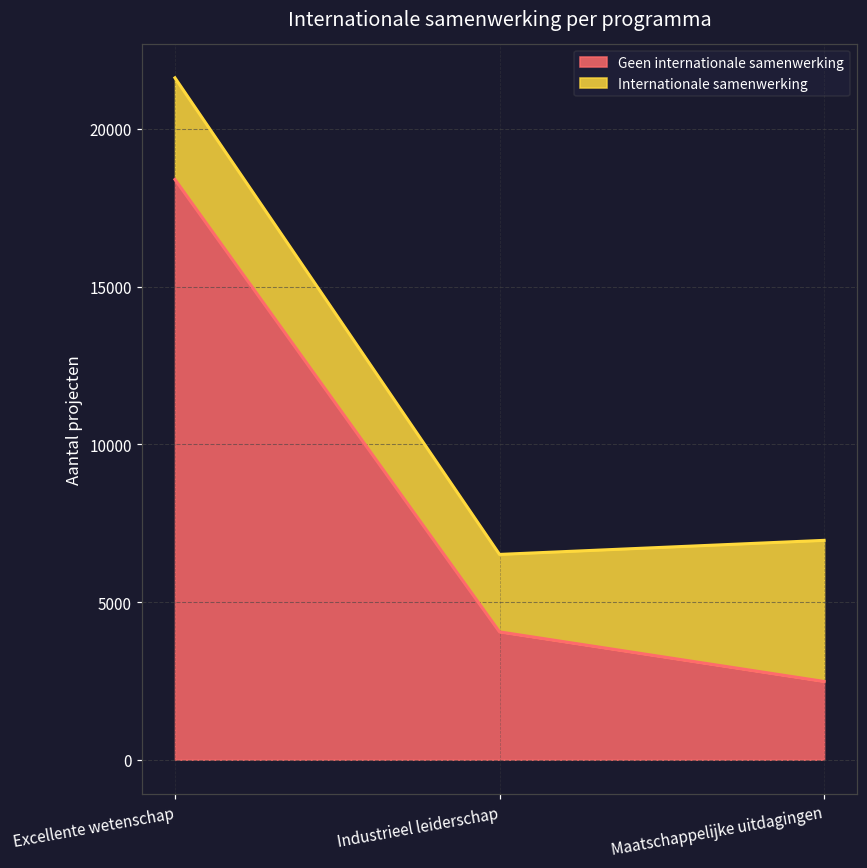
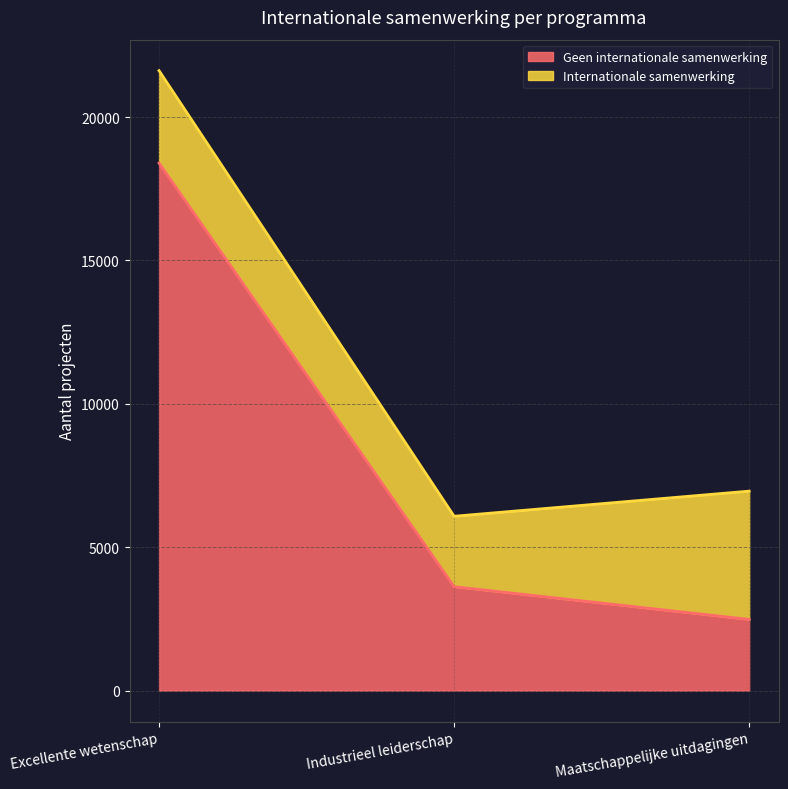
Geen internationale samenwerking, Industrieel leiderschap: 4100 -> 3600
